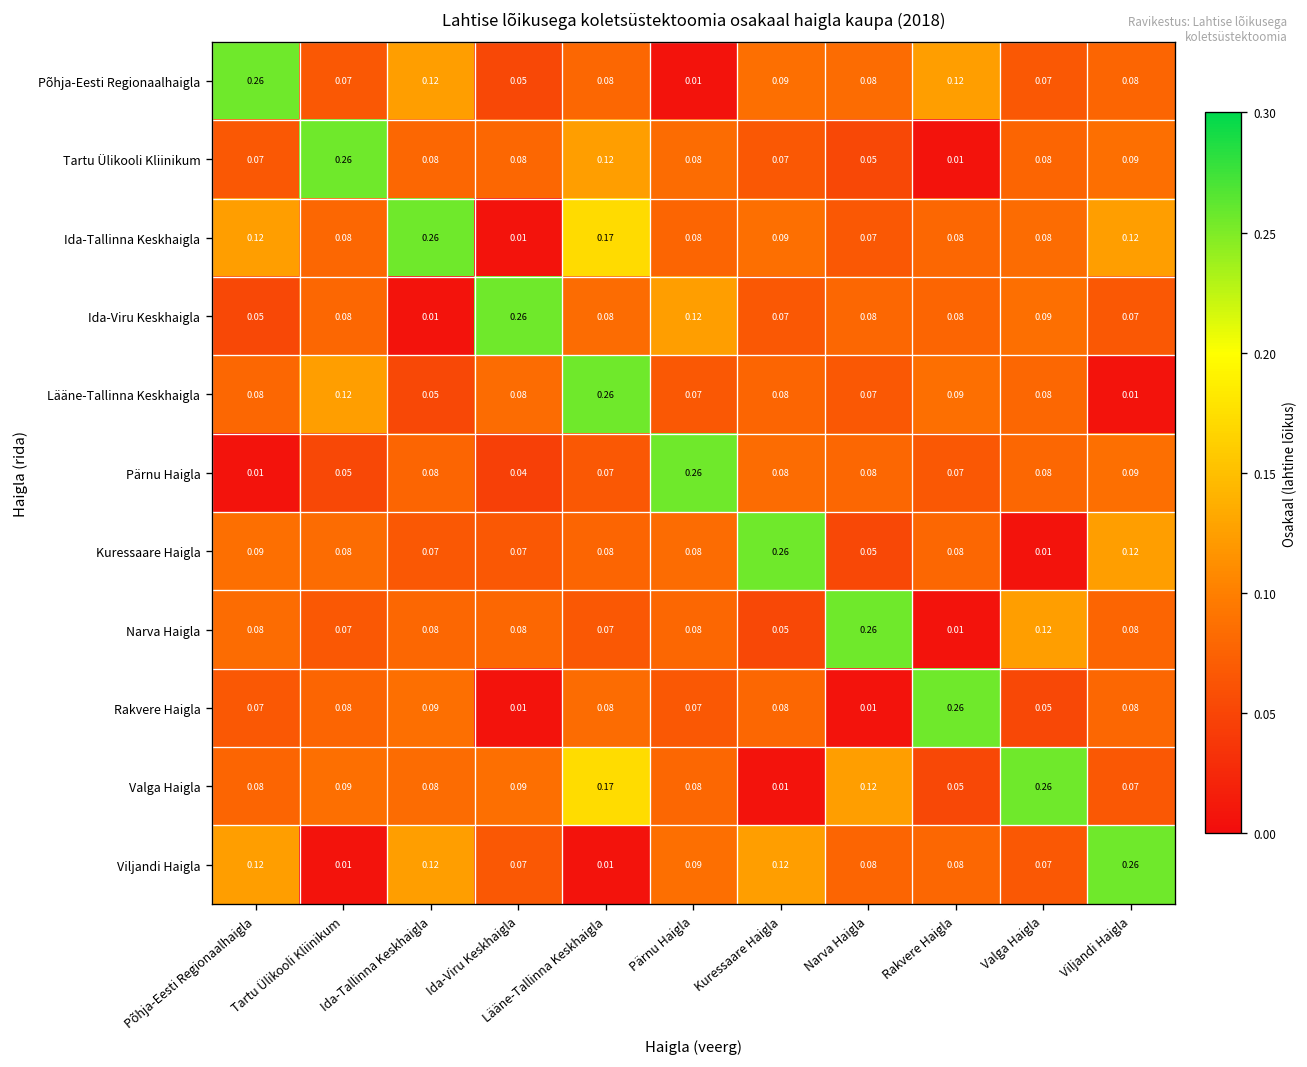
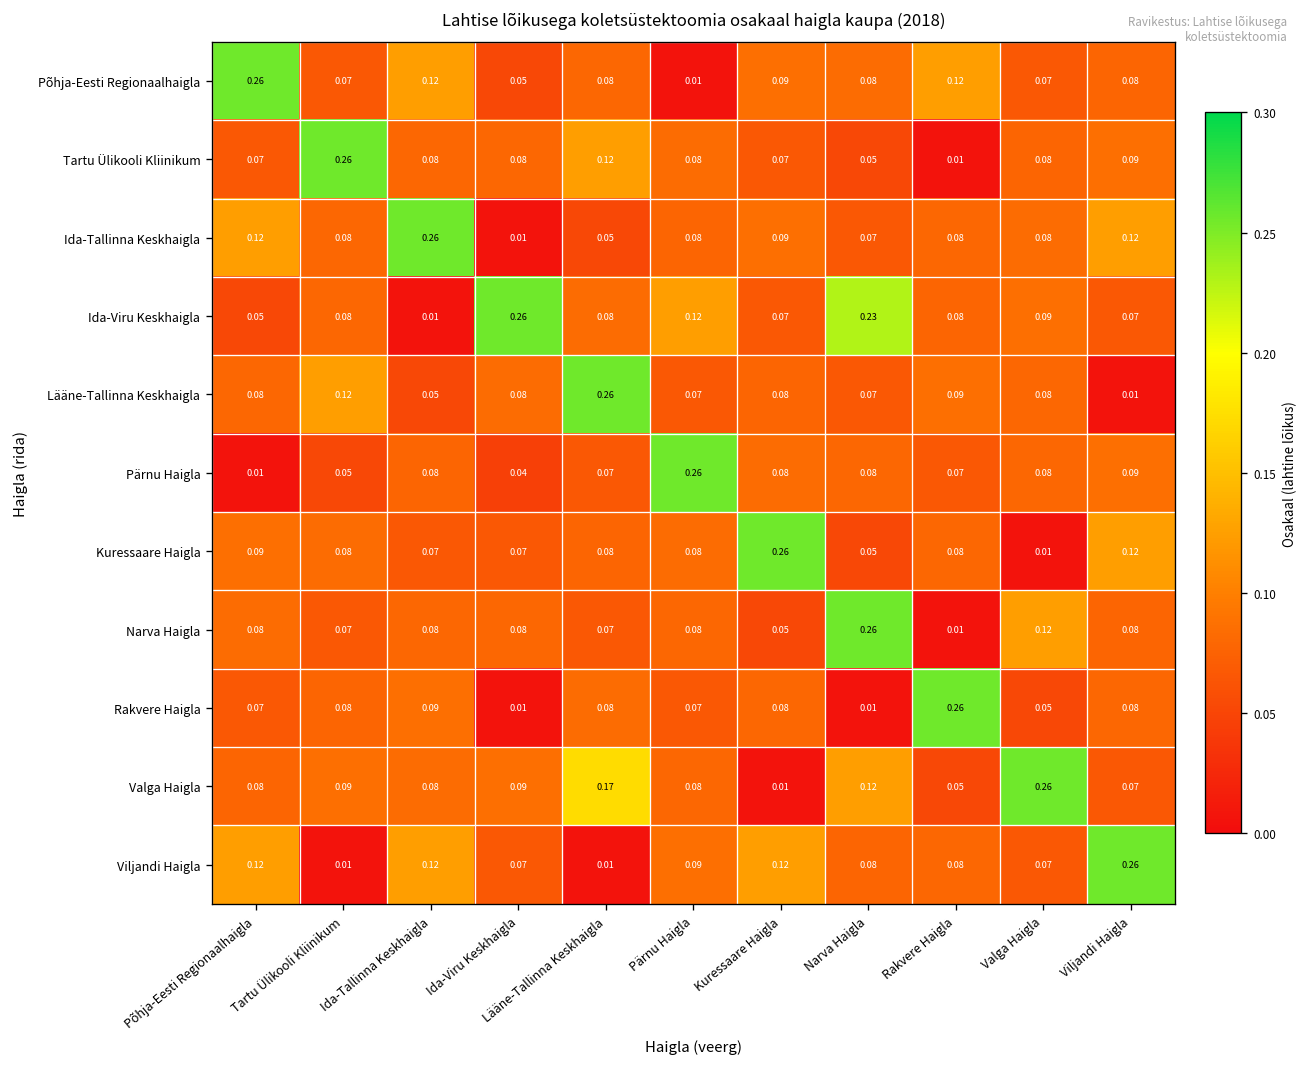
Ida-Tallinna Keskhaigla, Lääne-Tallinna Keskhaigla: 0.17 -> 0.05
Ida-Viru Keskhaigla, Narva Haigla: 0.08 -> 0.23
